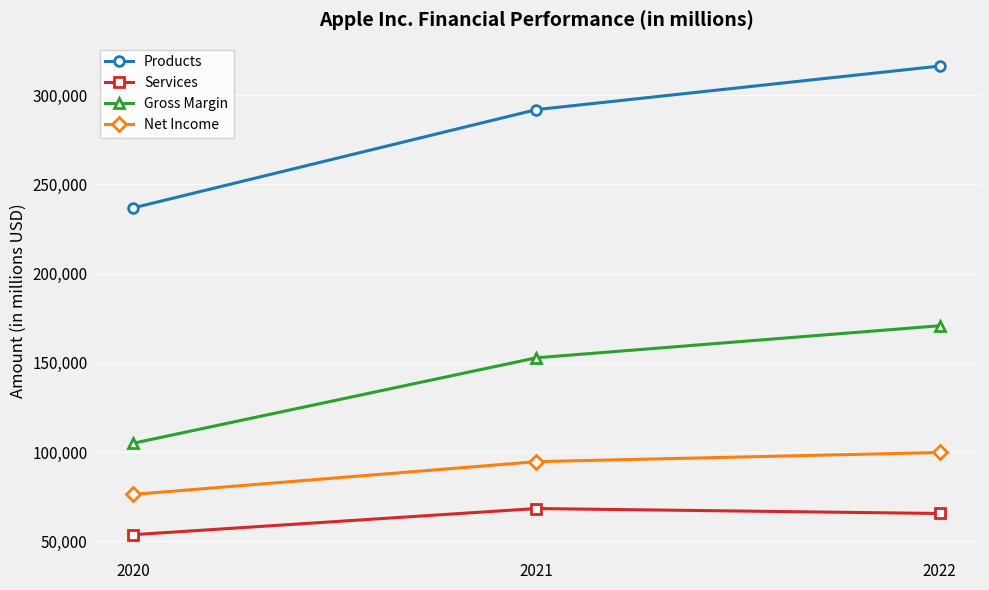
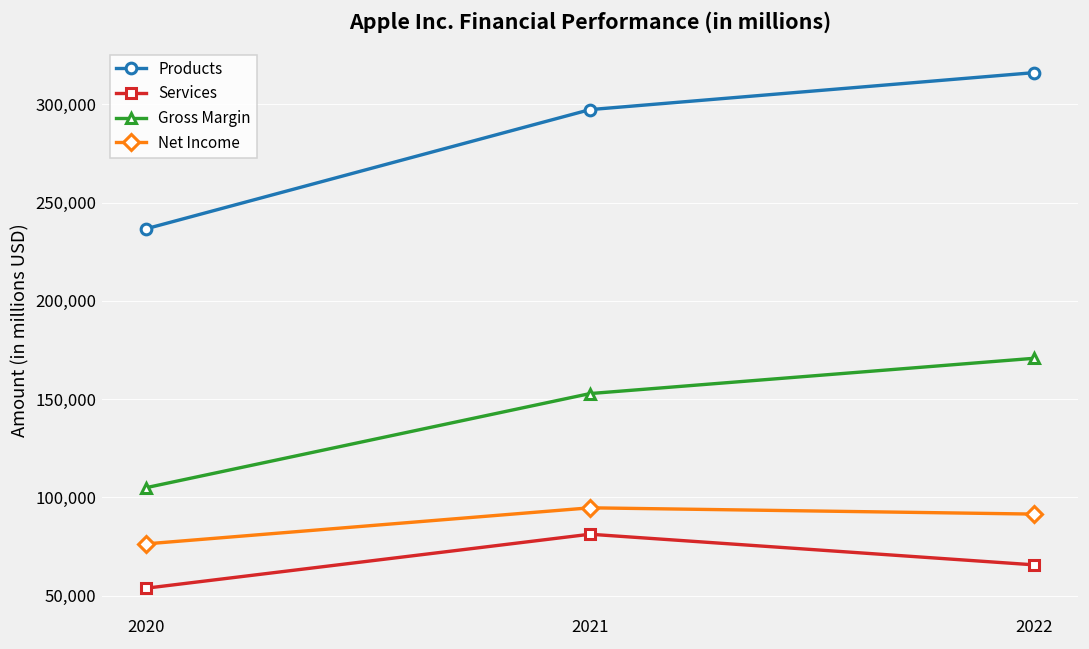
Products, 2021: 292,000 -> 297,000
Services, 2021: 68,000 -> 81,000
Net Income, 2022: 100,000 -> 91,000
